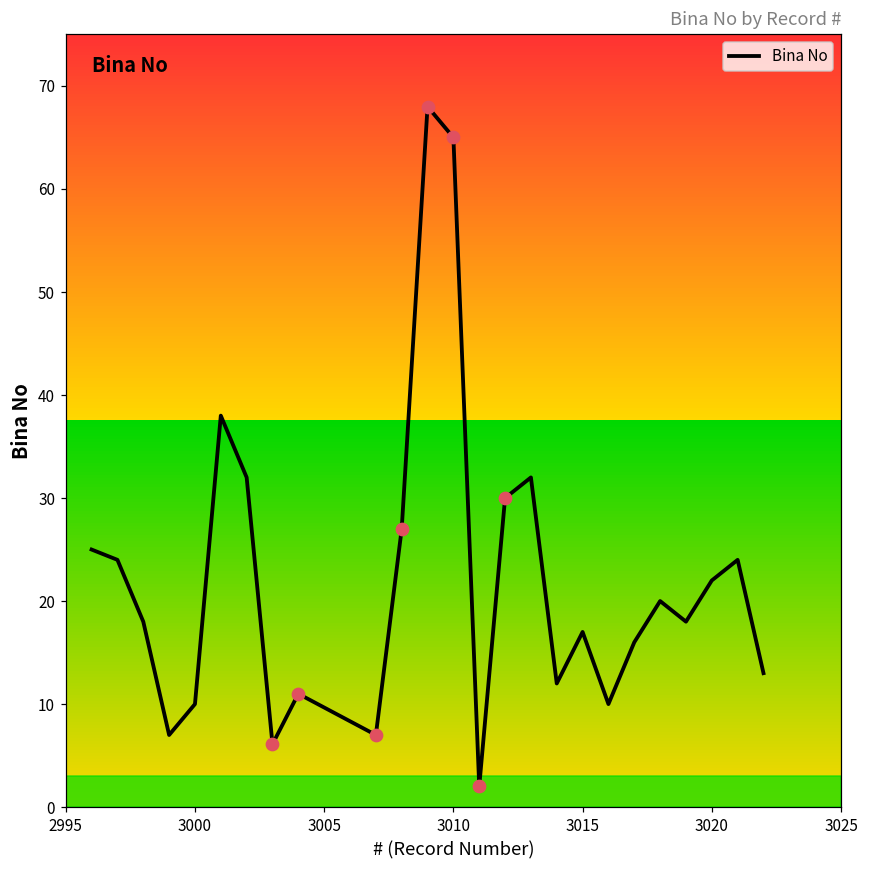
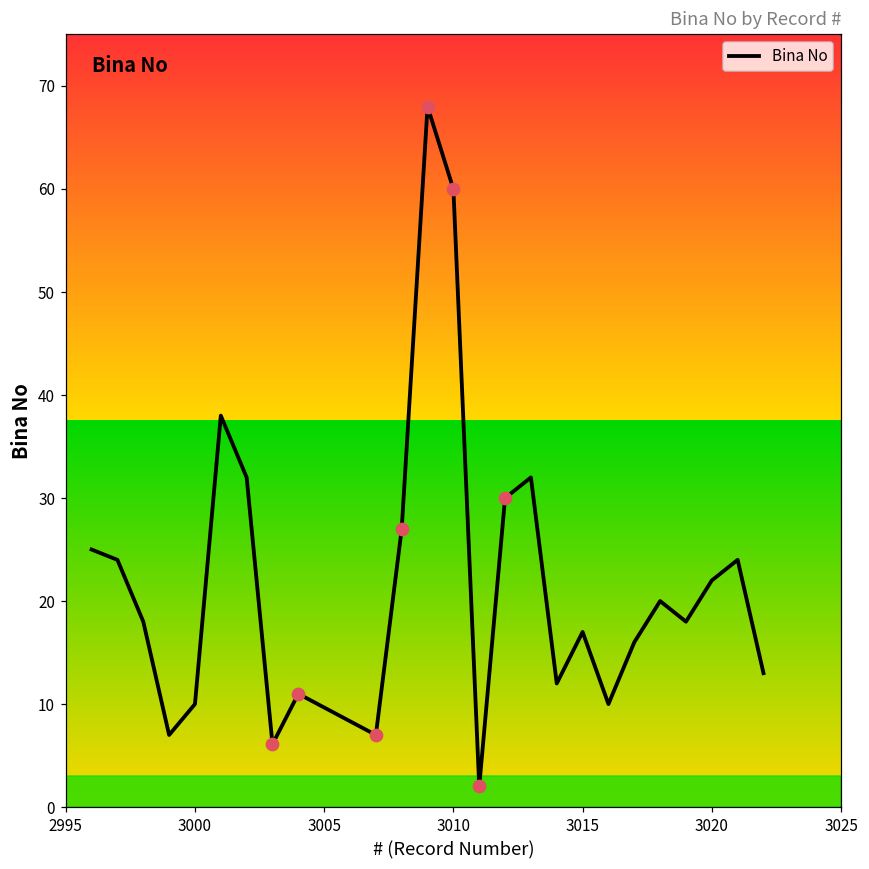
Bina No, 3010: 65 -> 60
